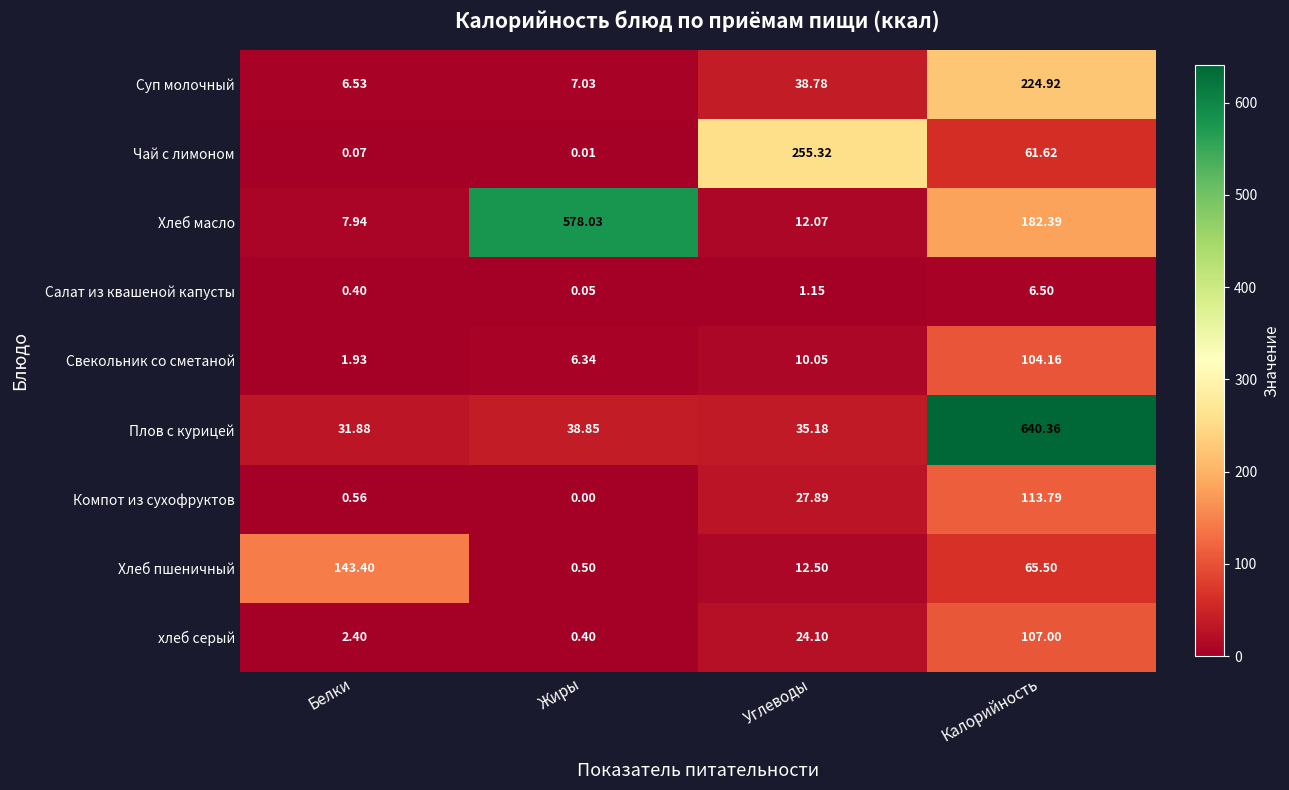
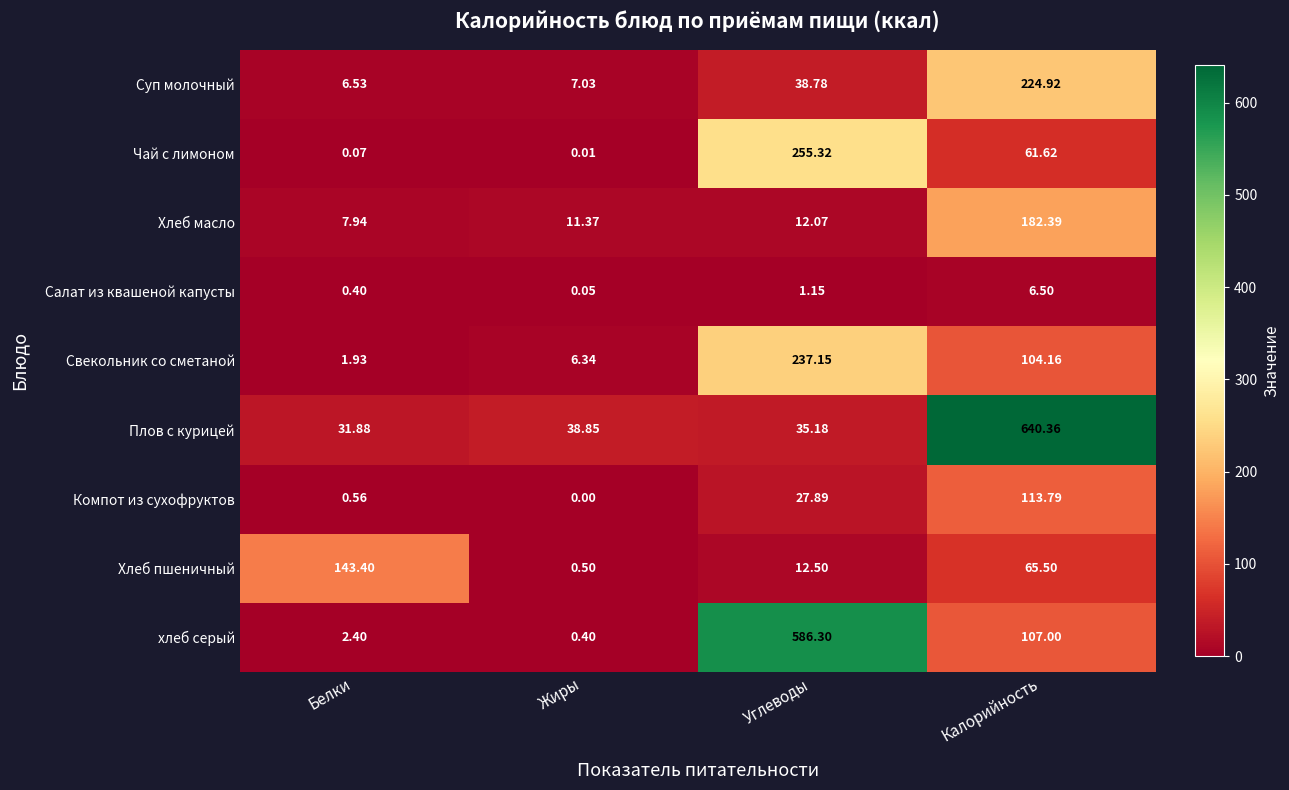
Хлеб масло, Жиры: 578.03 -> 11.37
Свекольник со сметаной, Углеводы: 10.05 -> 237.15
хлеб серый, Углеводы: 24.10 -> 586.30
